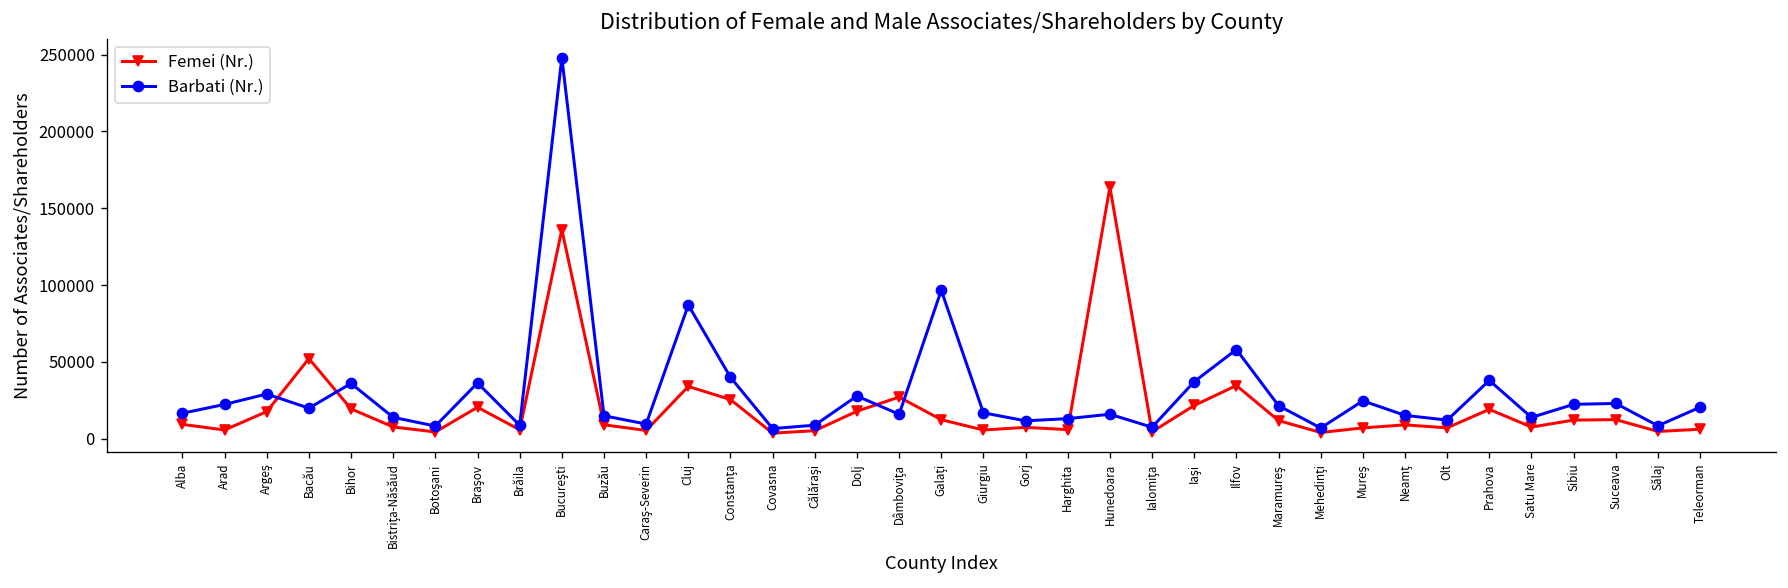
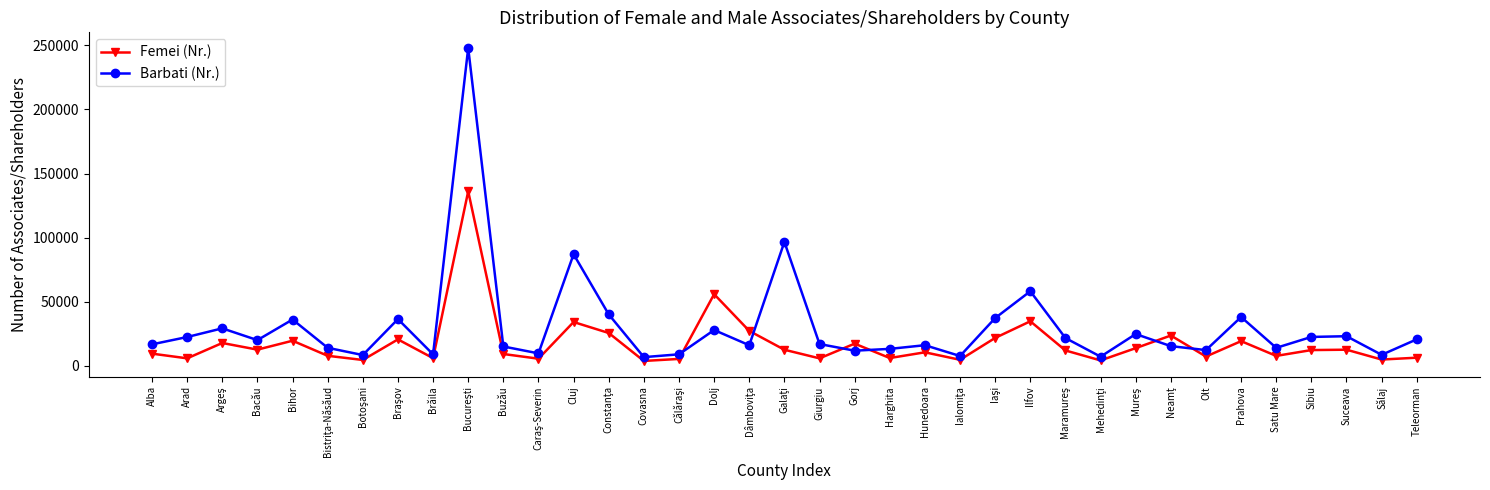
Femei (Nr.), Bacău: 52000 -> 12000
Femei (Nr.), Dolj: 18000 -> 56000
Femei (Nr.), Gorj: 7000 -> 17000
Femei (Nr.), Hunedoara: 164000 -> 10000
Femei (Nr.), Mureş: 7000 -> 14000
Femei (Nr.), Neamţ: 9000 -> 24000
